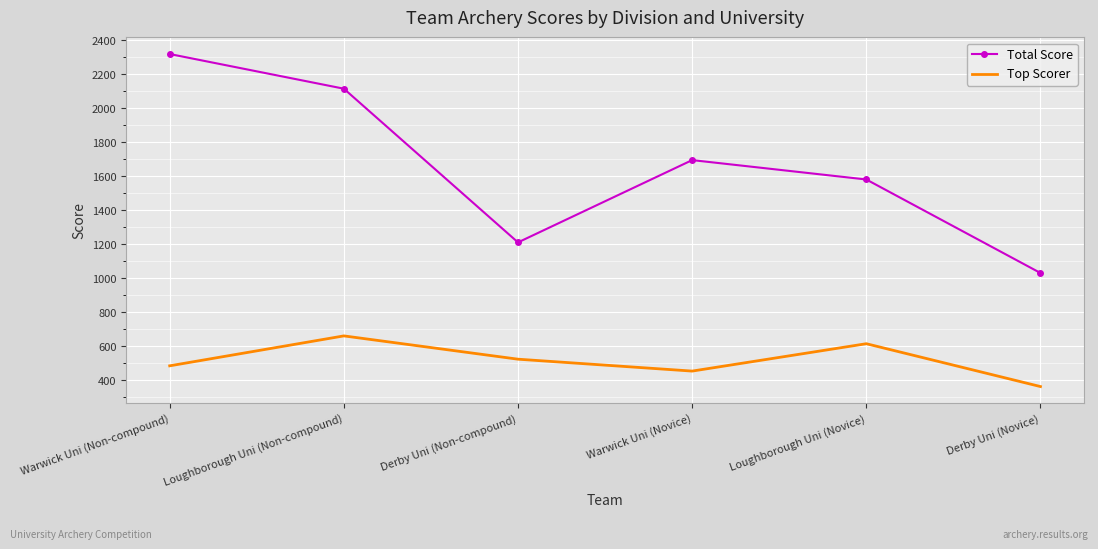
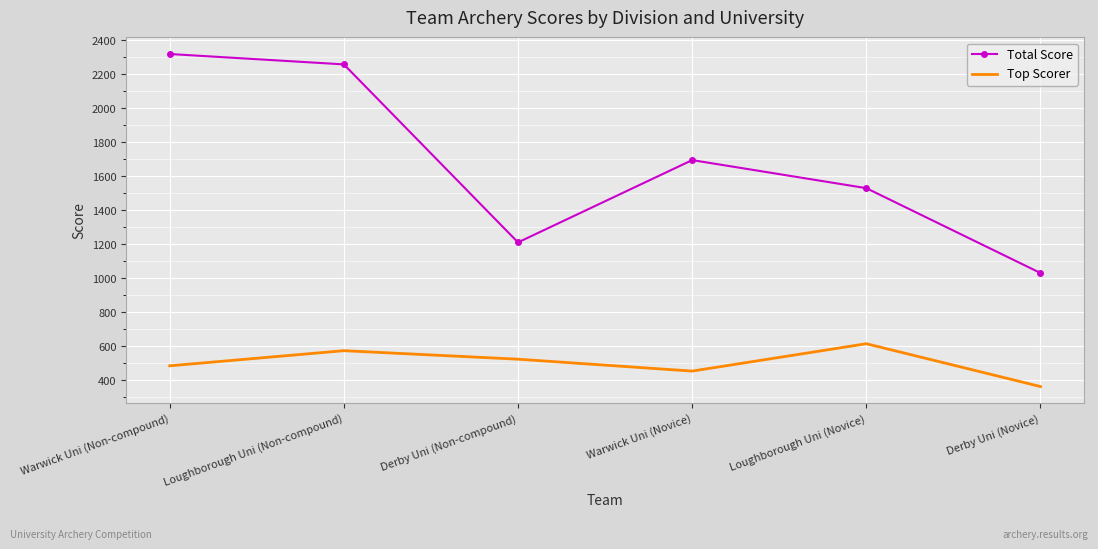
Total Score, Loughborough Uni (Non-compound): 2120 -> 2260
Top Scorer, Loughborough Uni (Non-compound): 660 -> 570
Total Score, Loughborough Uni (Novice): 1580 -> 1530
